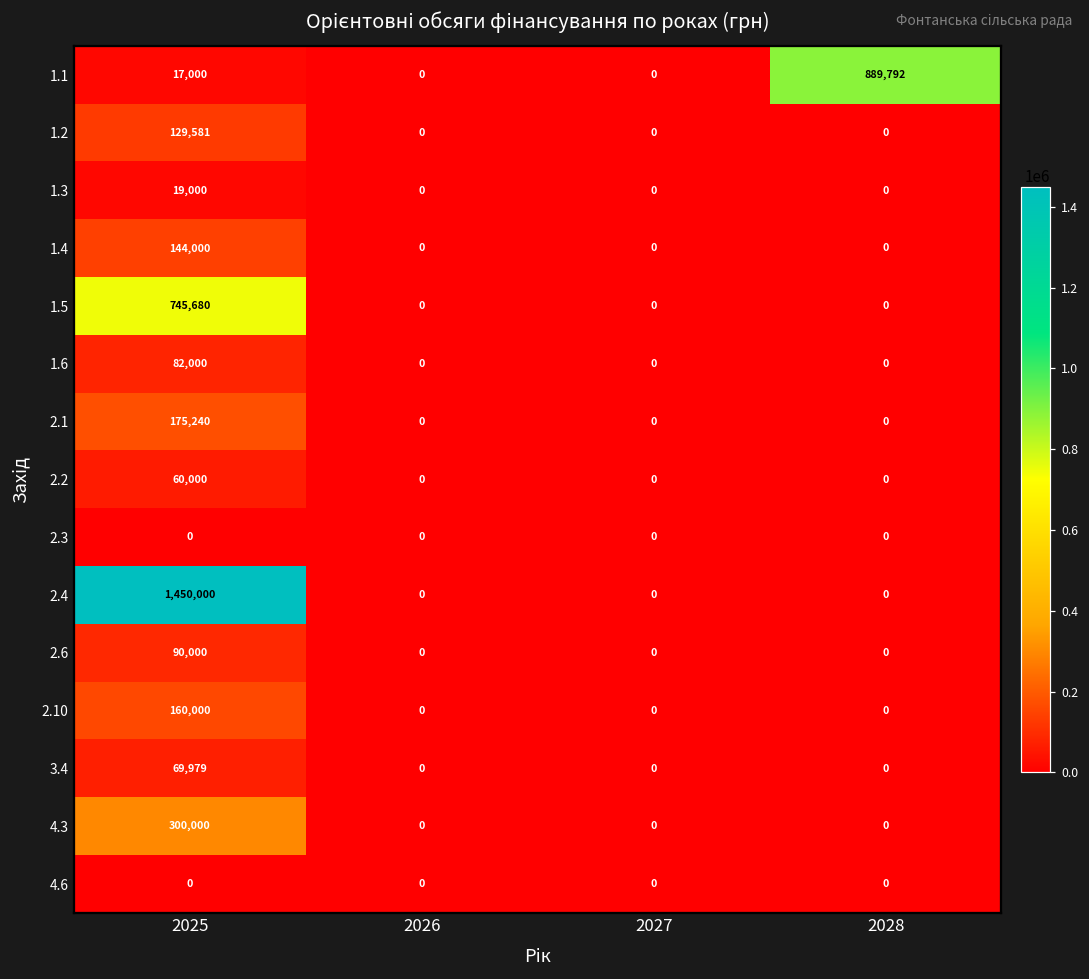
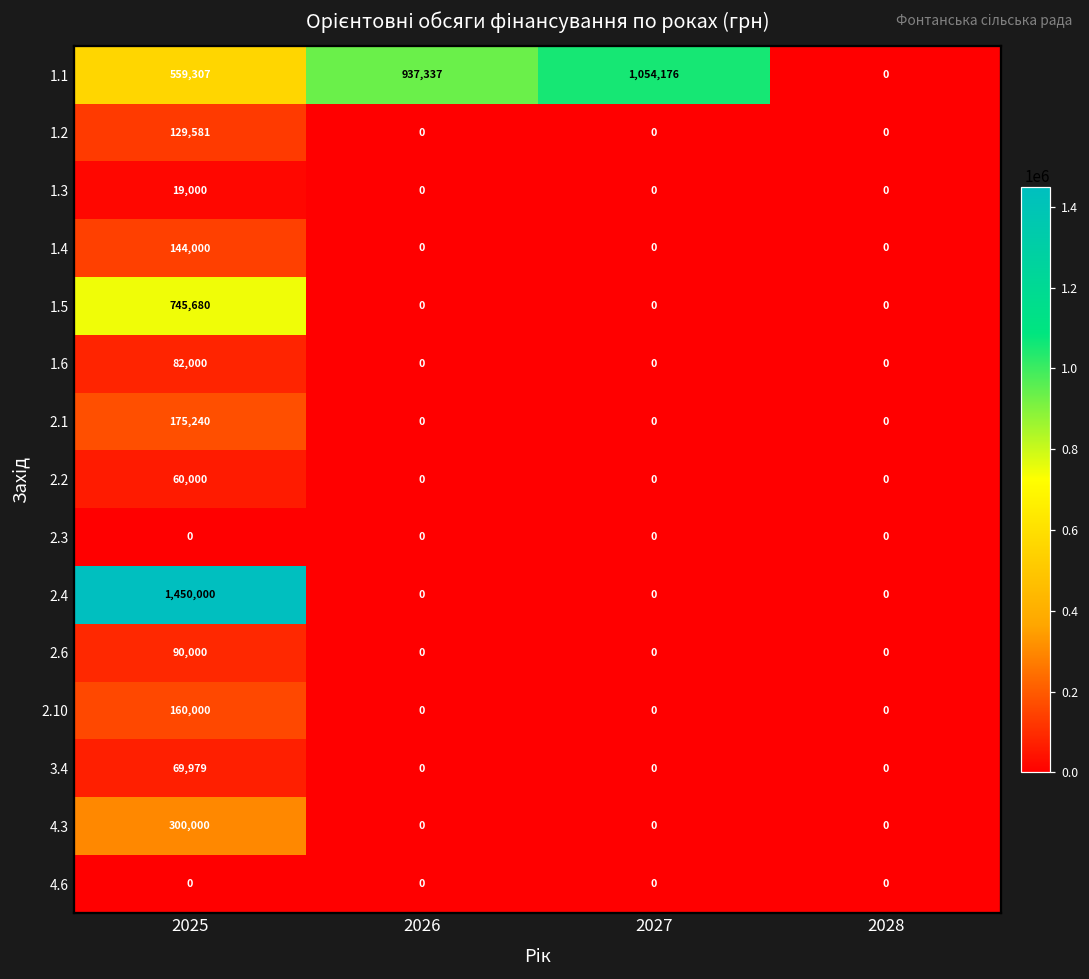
1.1, 2025: 17,000 -> 559,307
1.1, 2026: 0 -> 937,337
1.1, 2027: 0 -> 1,054,176
1.1, 2028: 889,792 -> 0
